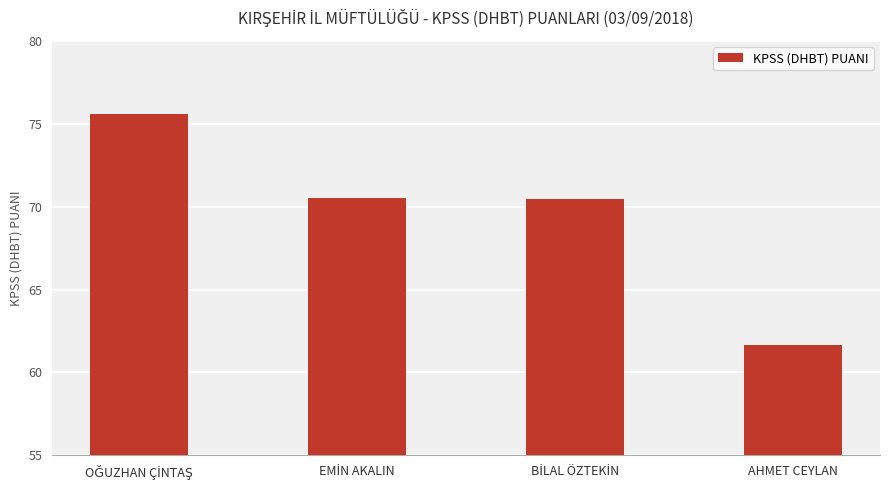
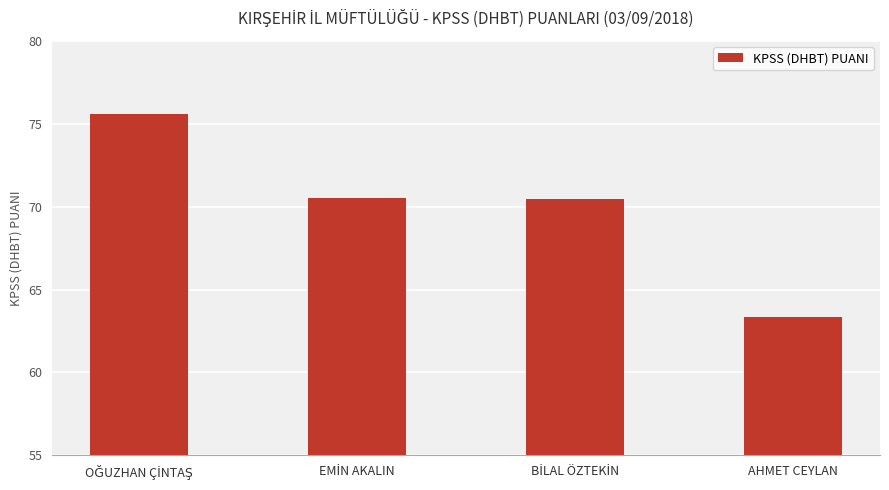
AHMET CEYLAN: 61.7 -> 63.3
